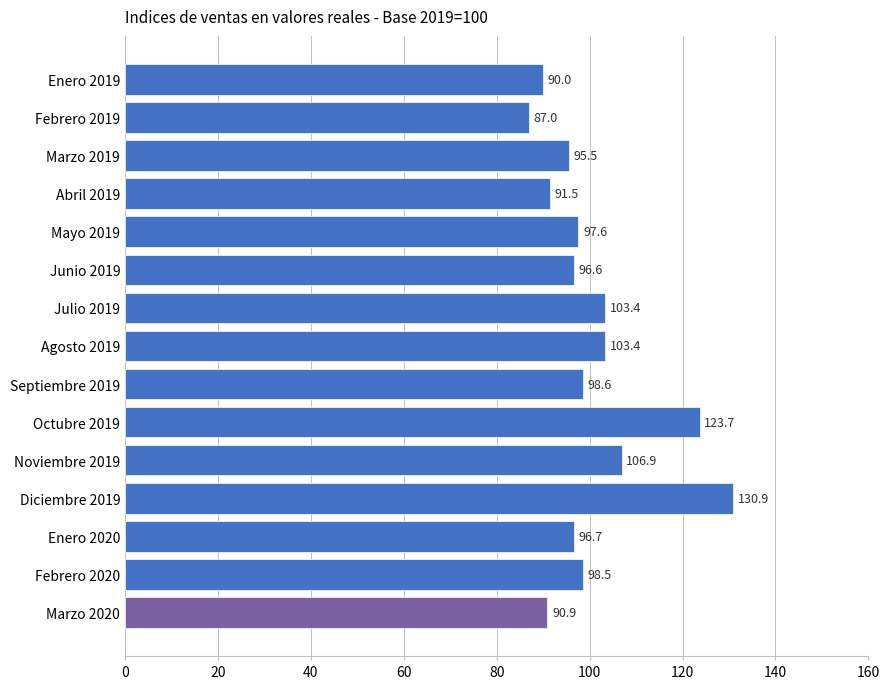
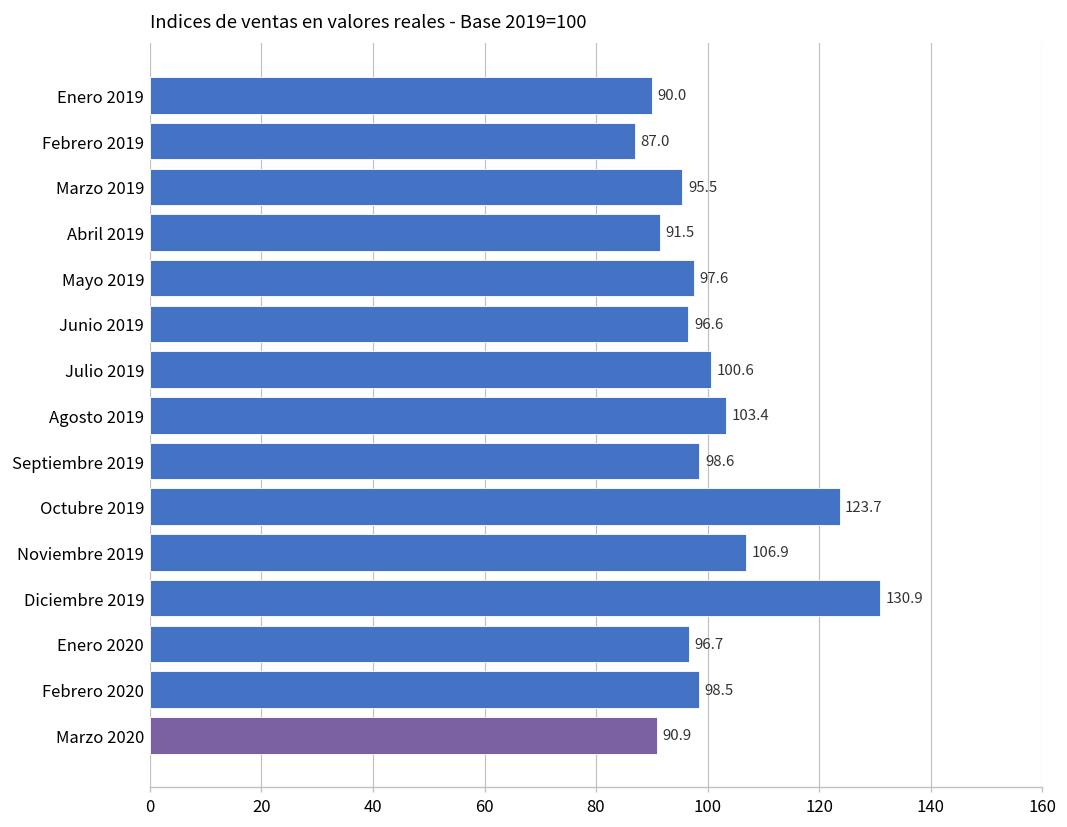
Julio 2019: 103.4 -> 100.6
